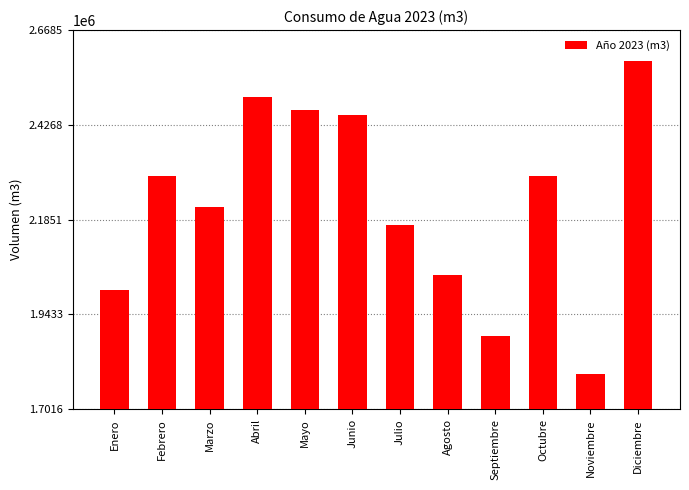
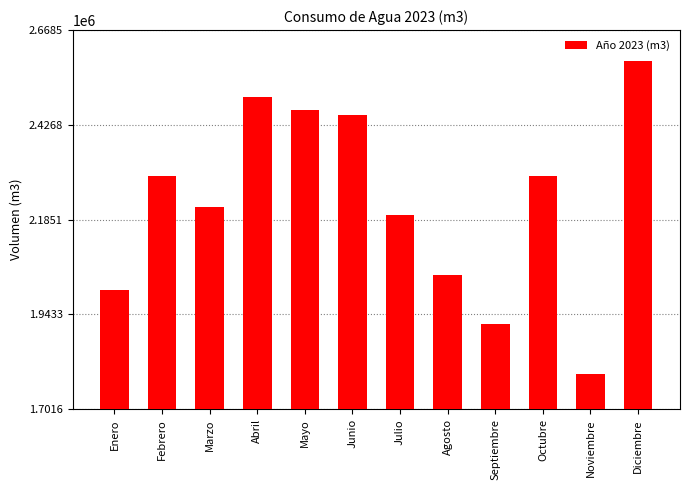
Julio: 2170000 -> 2200000
Septiembre: 1890000 -> 1920000
